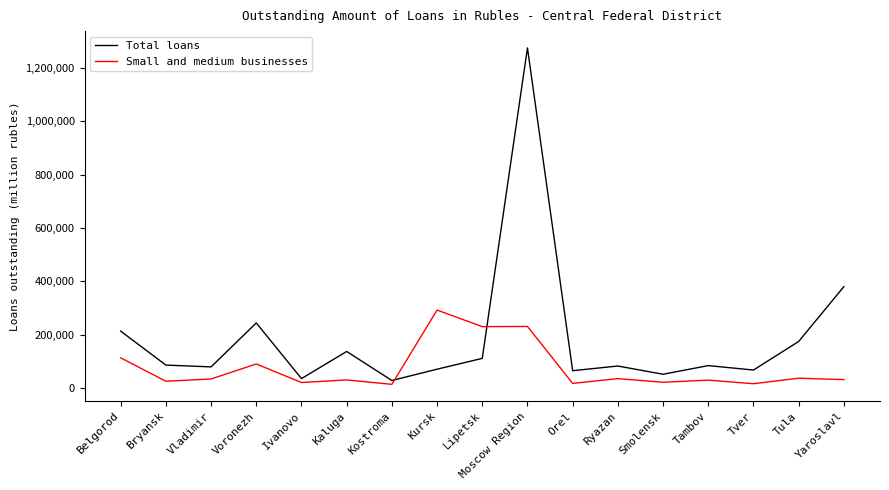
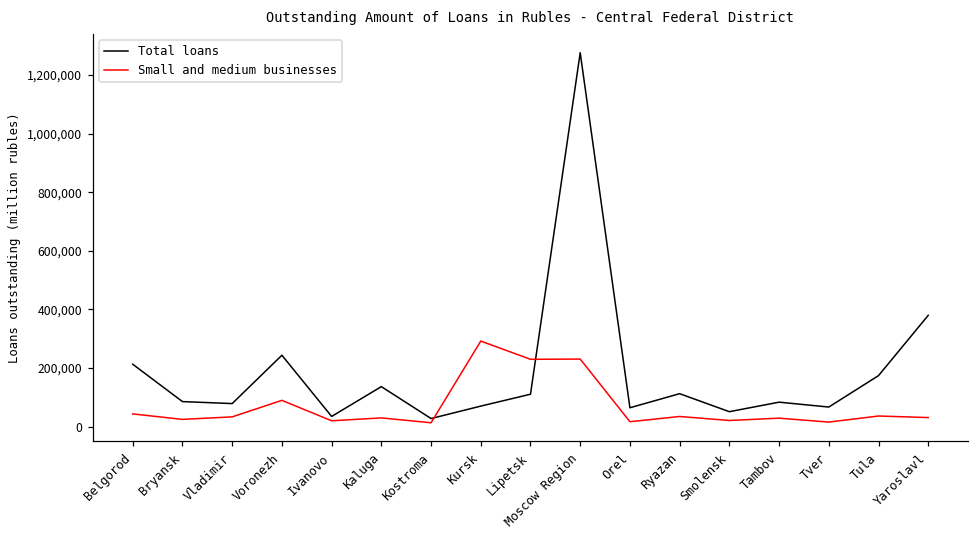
Small and medium businesses, Belgorod: 110,000 -> 40,000
Total loans, Ryazan: 80,000 -> 110,000
